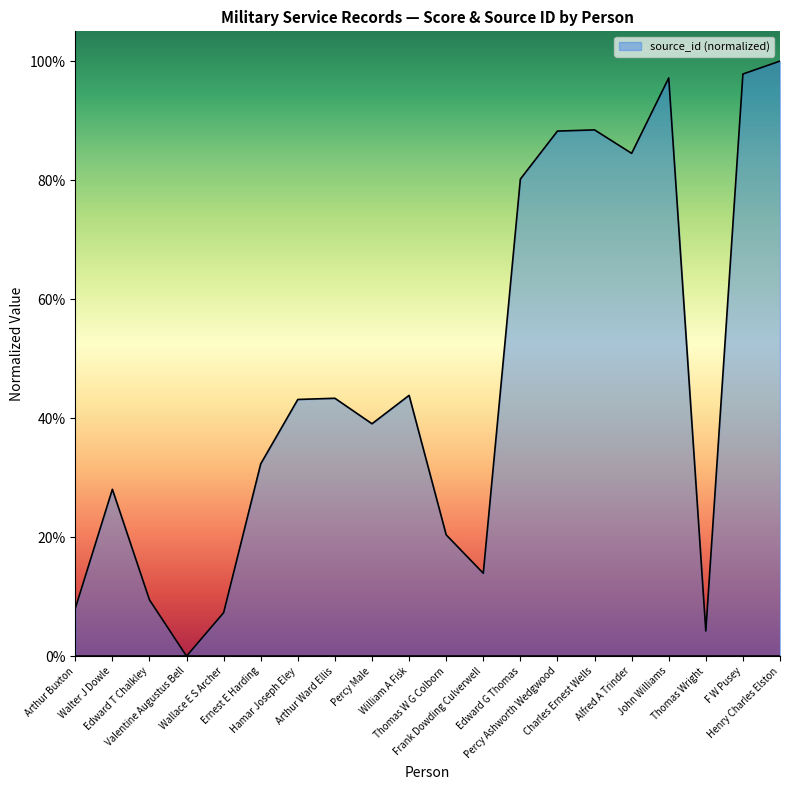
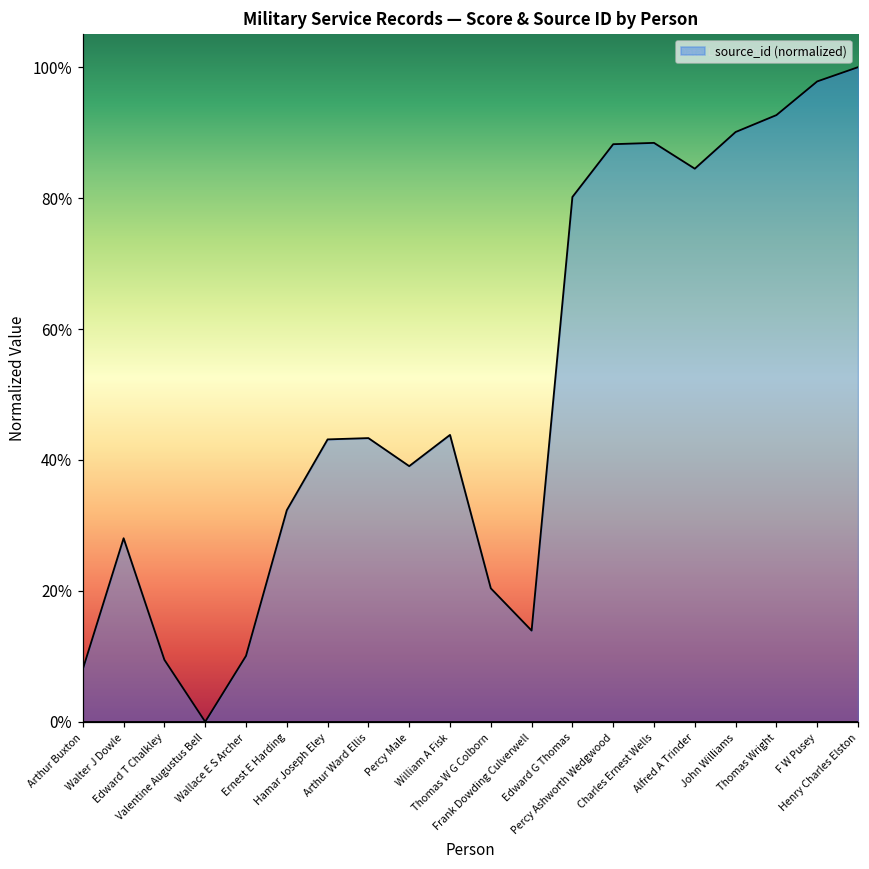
source_id (normalized), Wallace E S Archer: 7% -> 10%
source_id (normalized), John Williams: 97% -> 90%
source_id (normalized), Thomas Wright: 4% -> 93%
